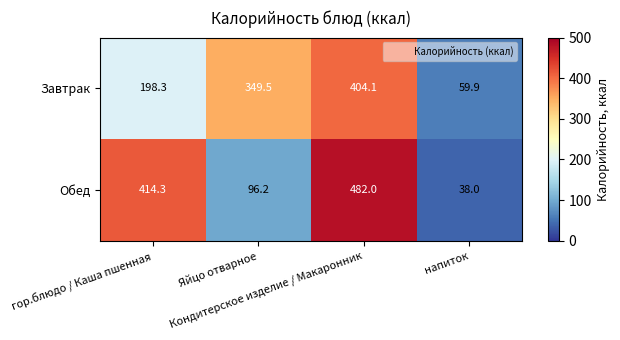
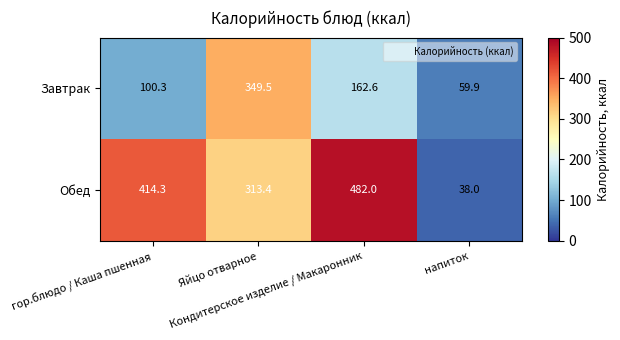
Завтрак, гор.блюдо / Каша пшенная: 198.3 -> 100.3
Завтрак, Кондитерское изделие / Макаронник: 404.1 -> 162.6
Обед, Яйцо отварное: 96.2 -> 313.4
